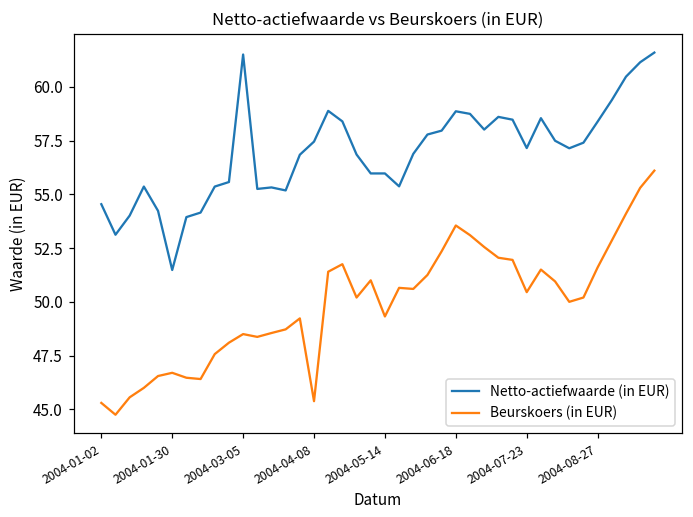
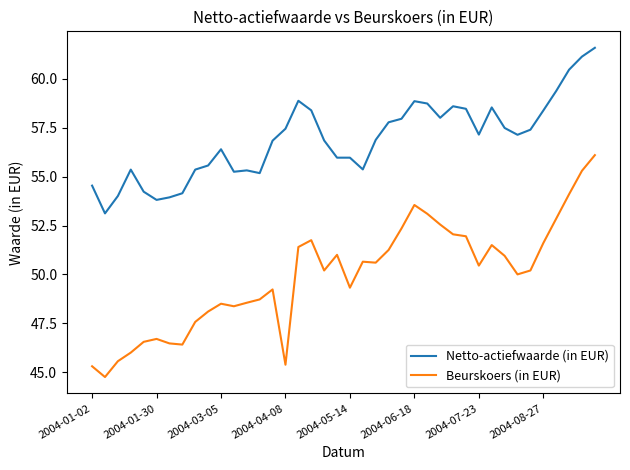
Netto-actiefwaarde (in EUR), 2004-01-30: 51.5 -> 53.8
Netto-actiefwaarde (in EUR), 2004-03-05: 61.5 -> 56.4
